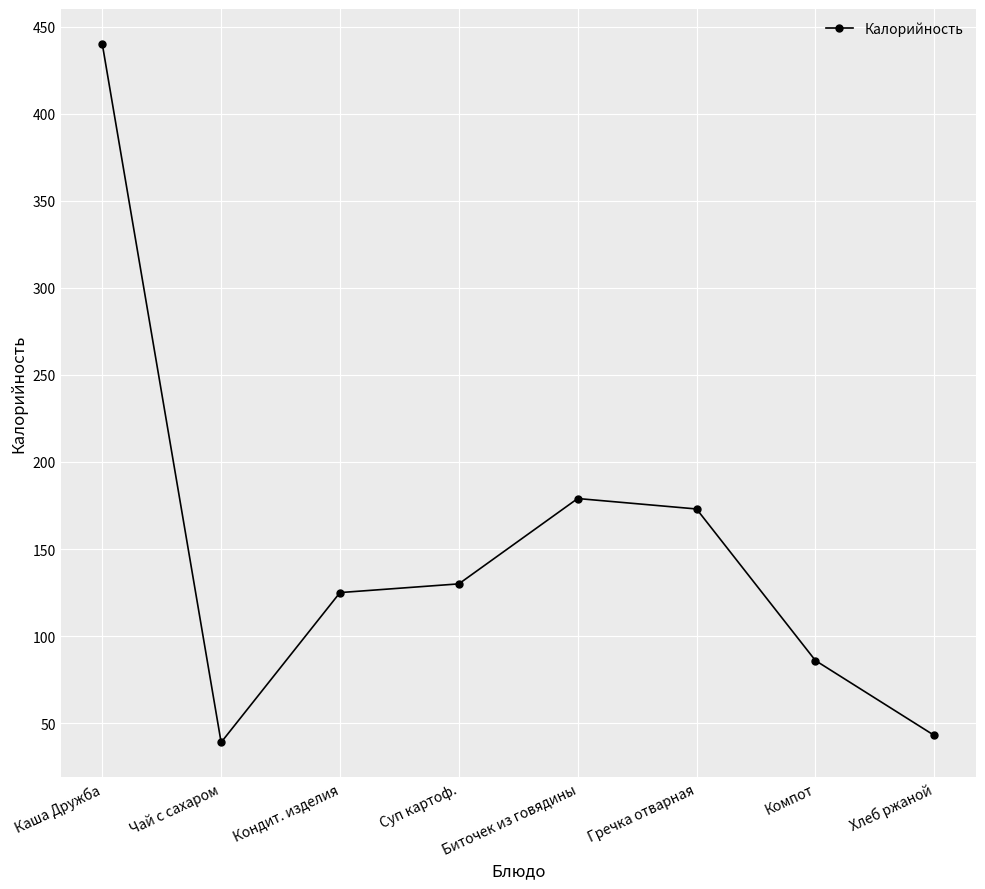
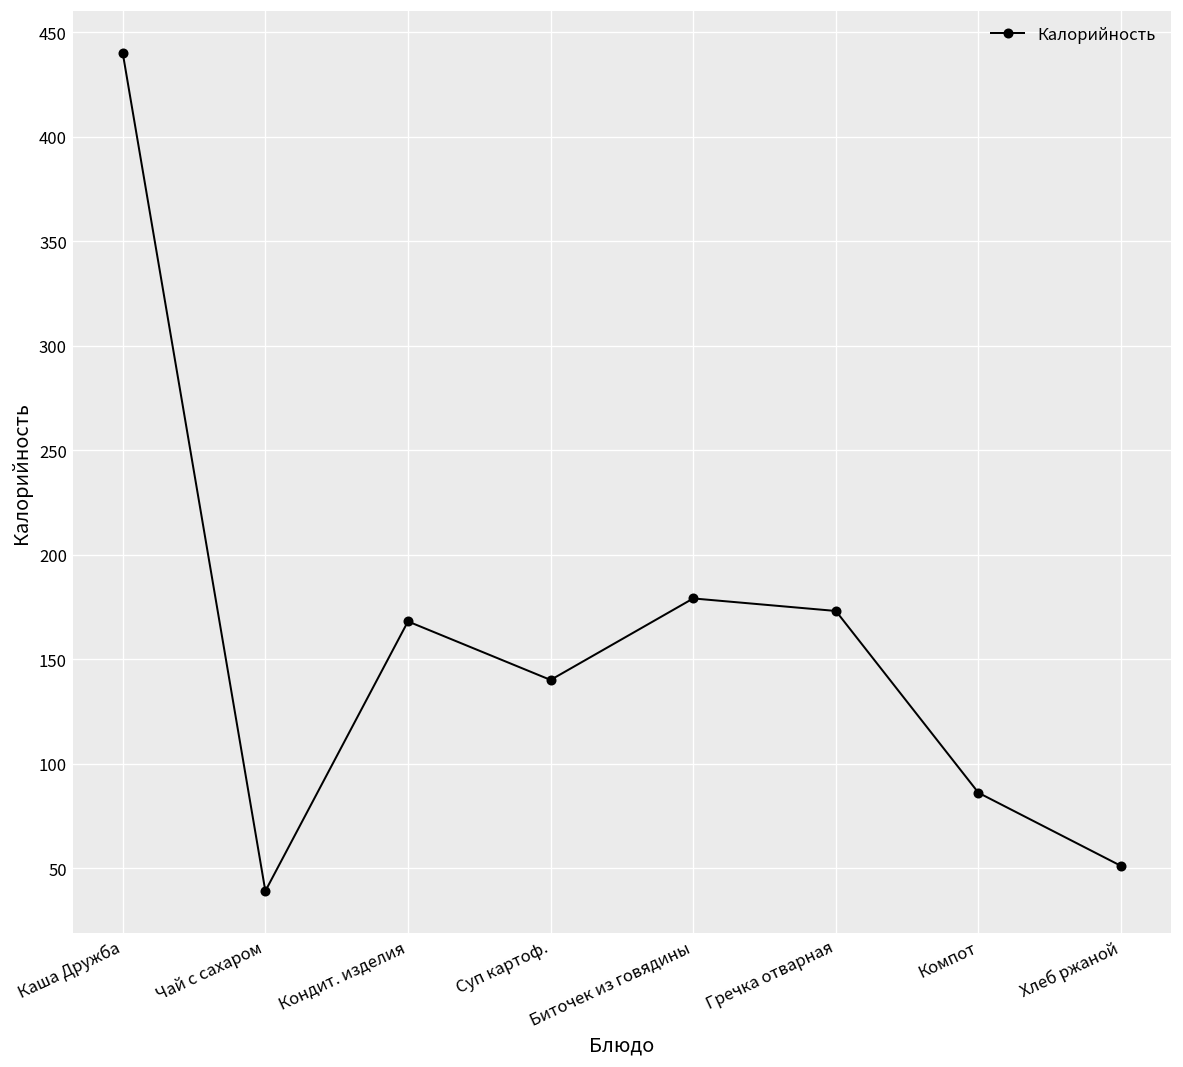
Кондит. изделия: 125 -> 168
Суп картоф.: 130 -> 140
Хлеб ржаной: 43 -> 51
